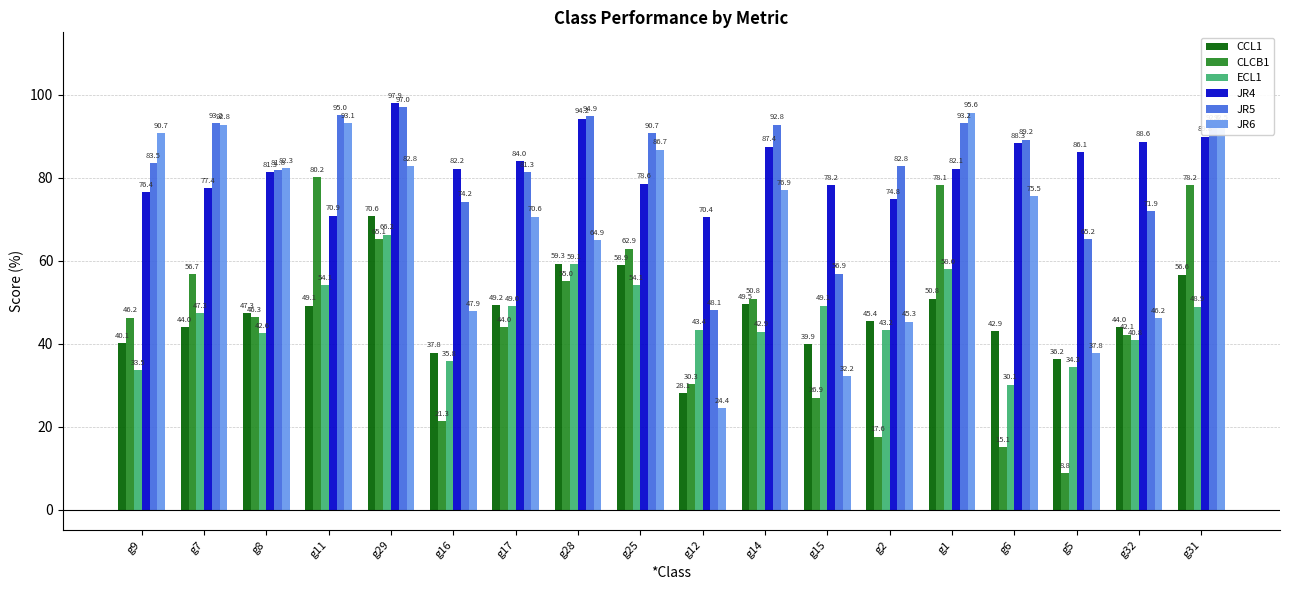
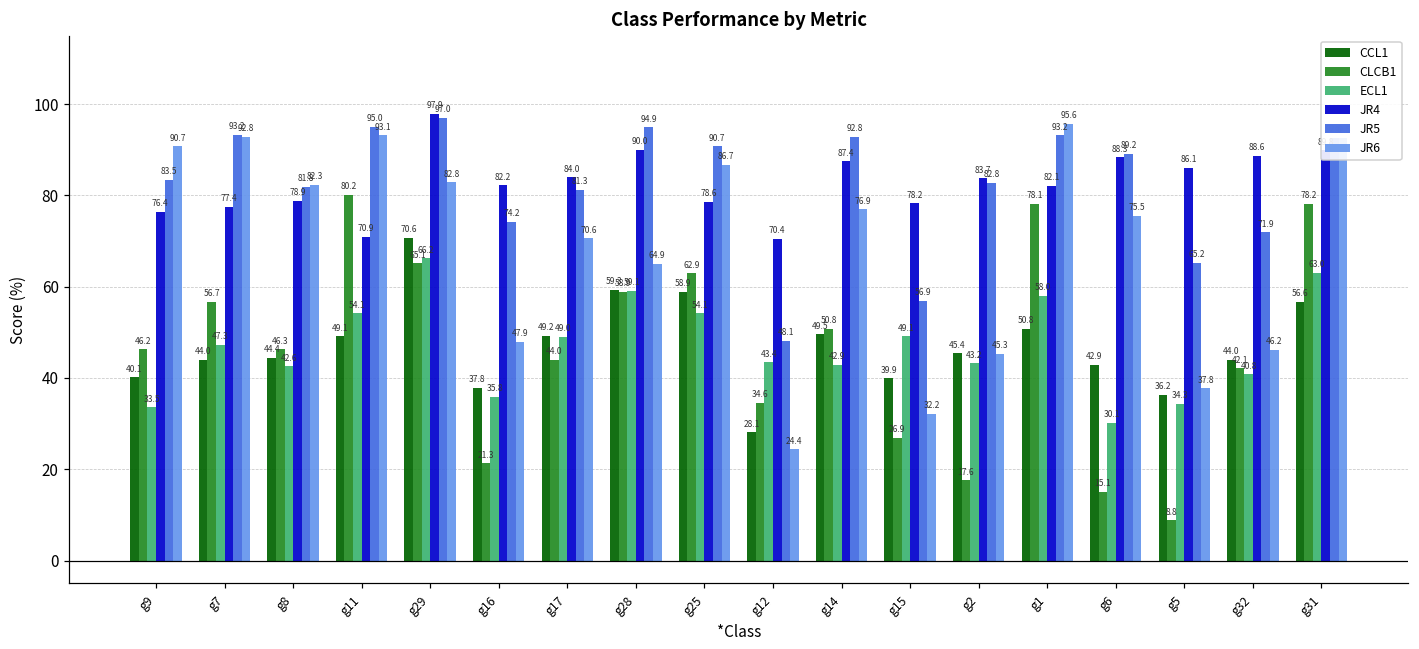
CCL1, g8: 47.3 -> 44.4
JR4, g8: 81.3 -> 78.9
CLCB1, g28: 55.0 -> 58.9
JR4, g28: 94.2 -> 90.0
CLCB1, g12: 30.3 -> 34.6
JR4, g2: 74.8 -> 83.7
ECL1, g31: 48.9 -> 63.0
